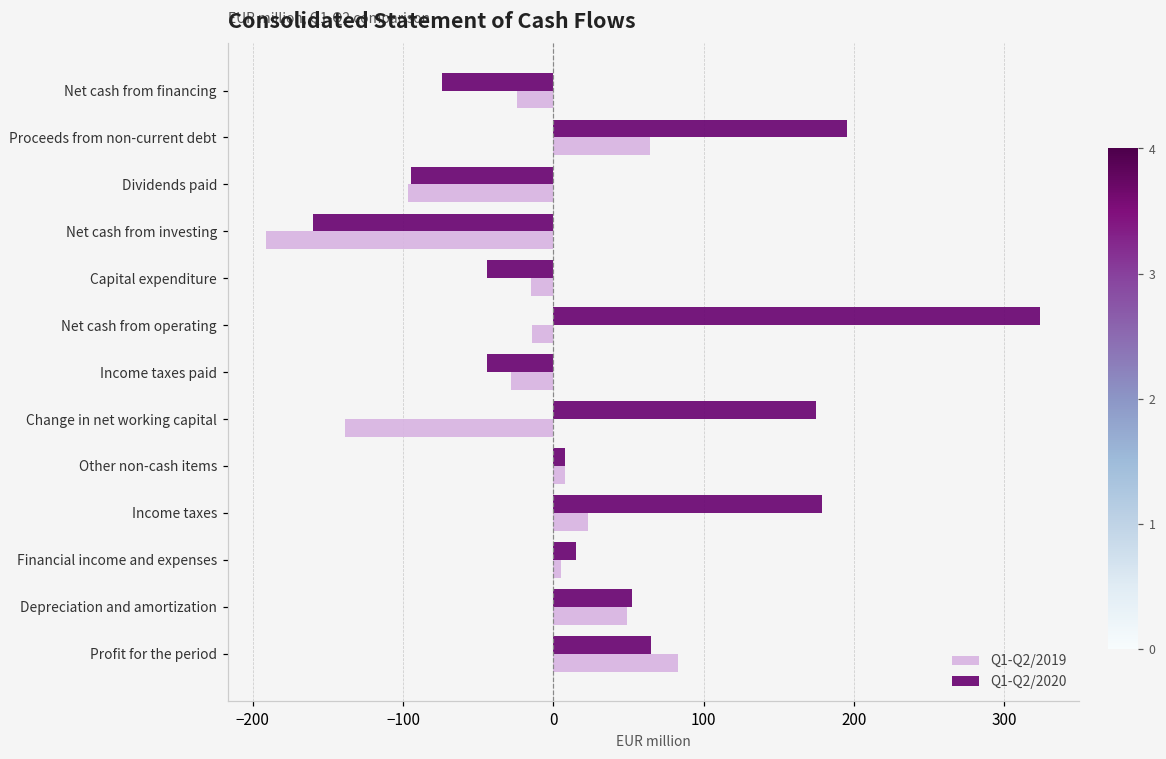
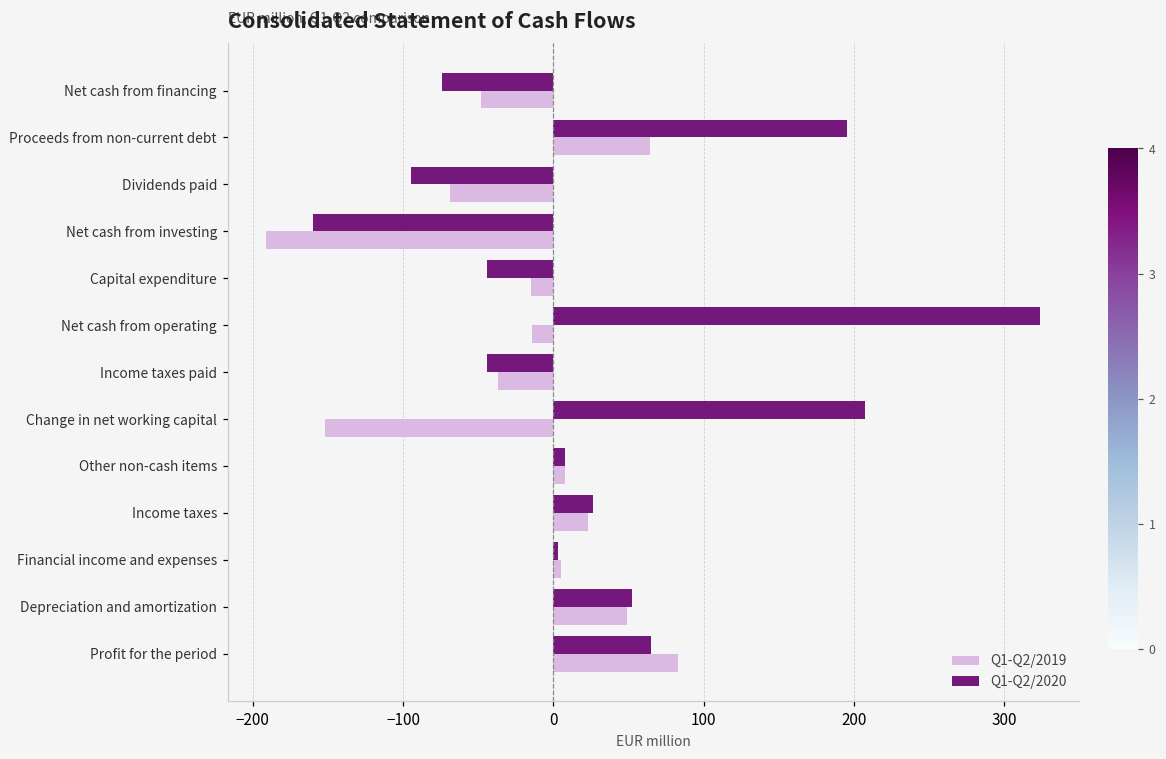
Q1-Q2/2019, Net cash from financing: -24 -> -48
Q1-Q2/2019, Dividends paid: -97 -> -69
Q1-Q2/2019, Income taxes paid: -28 -> -37
Q1-Q2/2020, Change in net working capital: 175 -> 207
Q1-Q2/2019, Change in net working capital: -139 -> -152
Q1-Q2/2020, Income taxes: 179 -> 26
Q1-Q2/2020, Financial income and expenses: 15 -> 3
